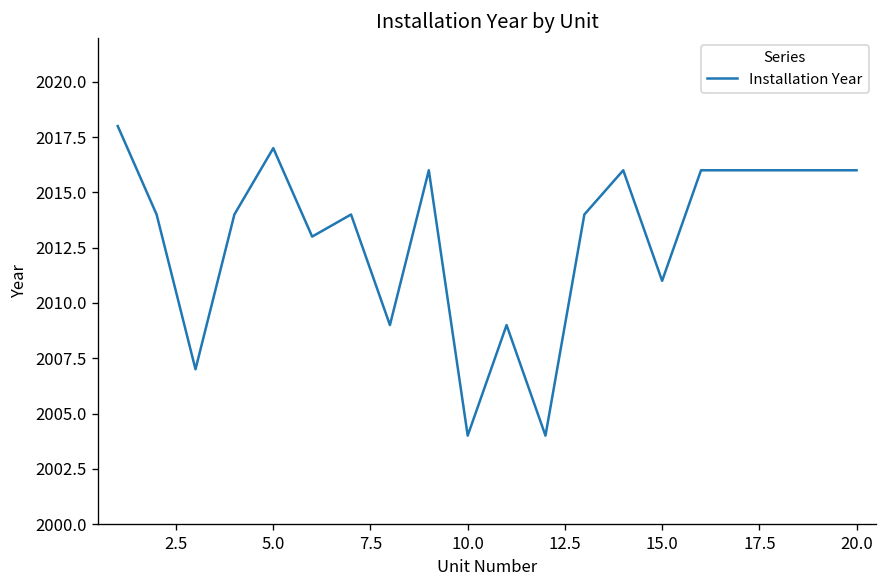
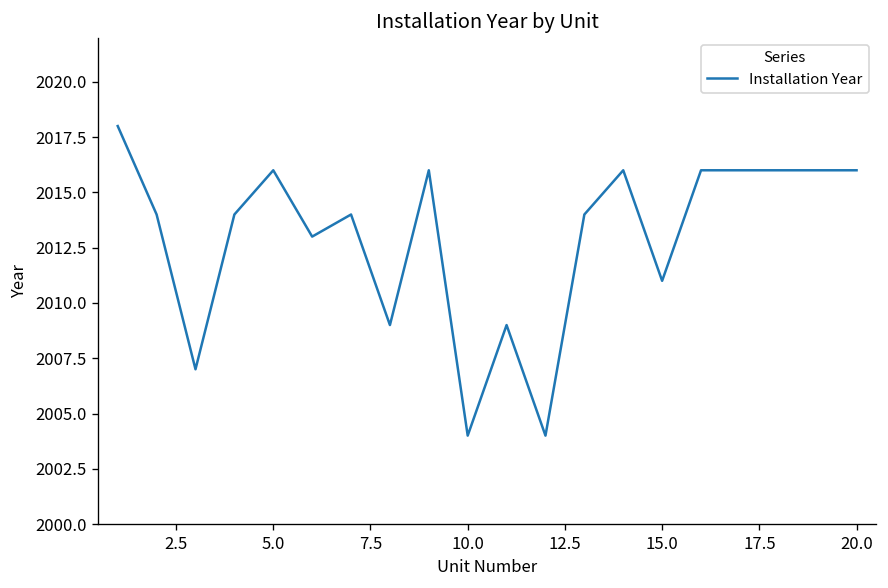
5.0: 2017 -> 2016
